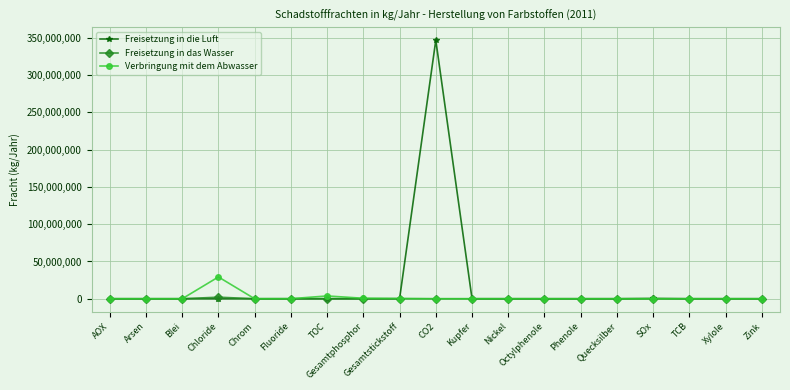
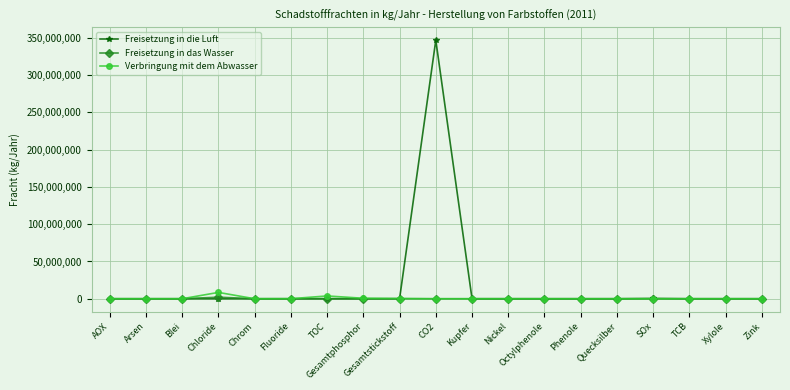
Verbringung mit dem Abwasser, Chloride: 30,000,000 -> 10,000,000
